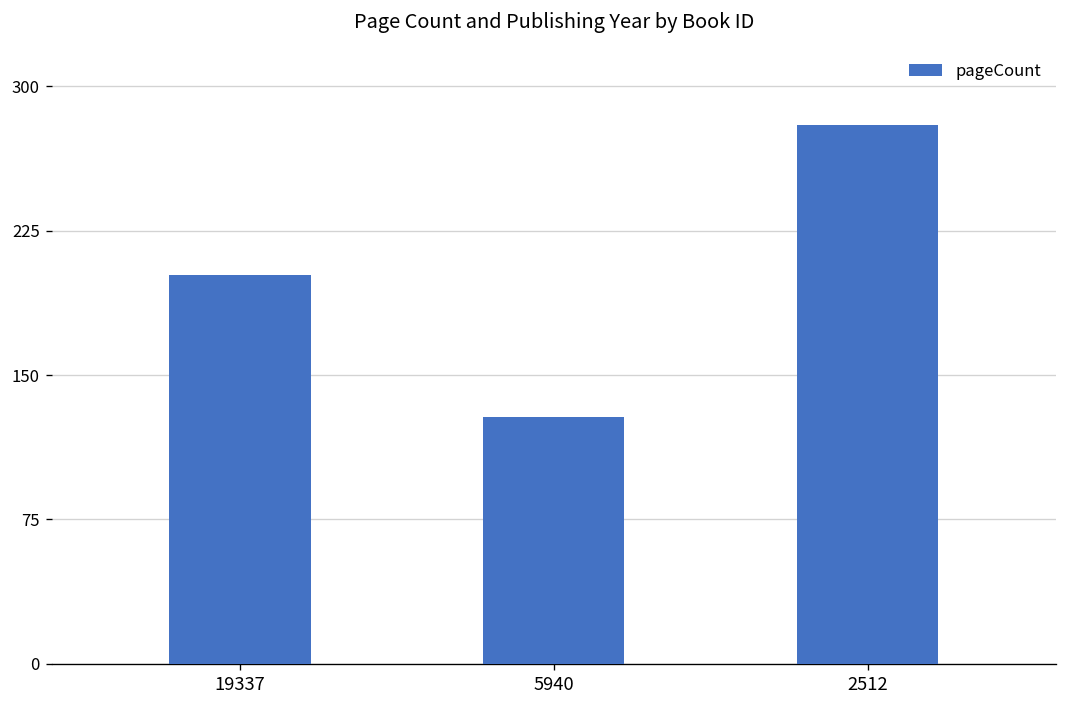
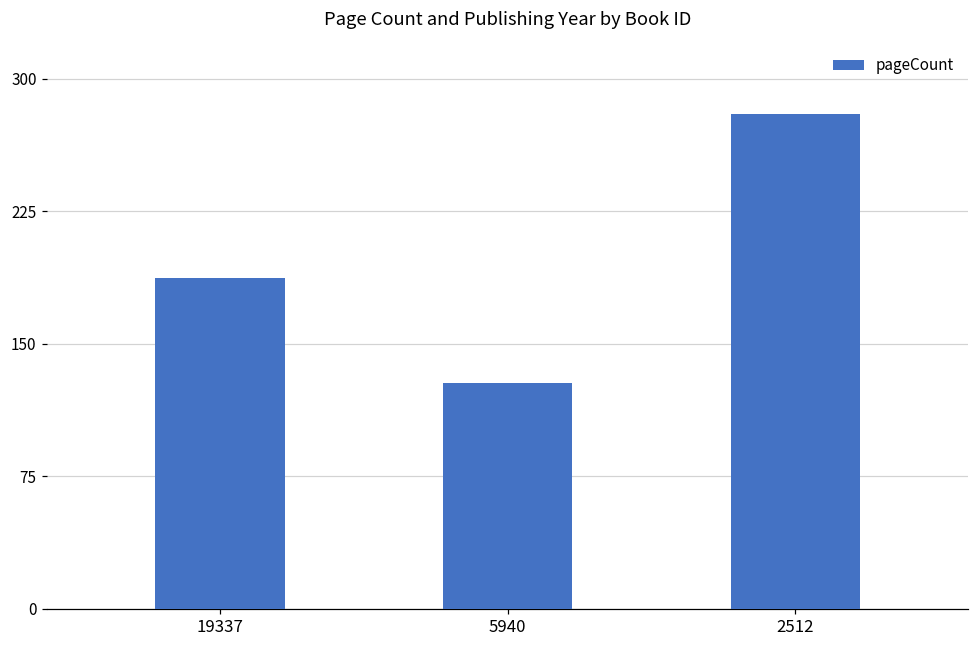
19337: 202 -> 187
